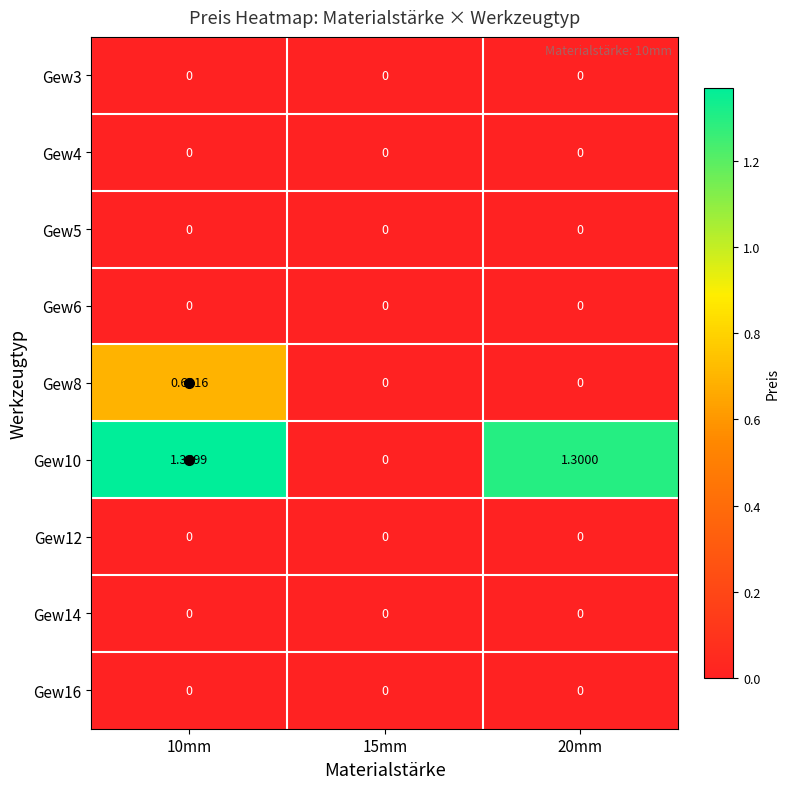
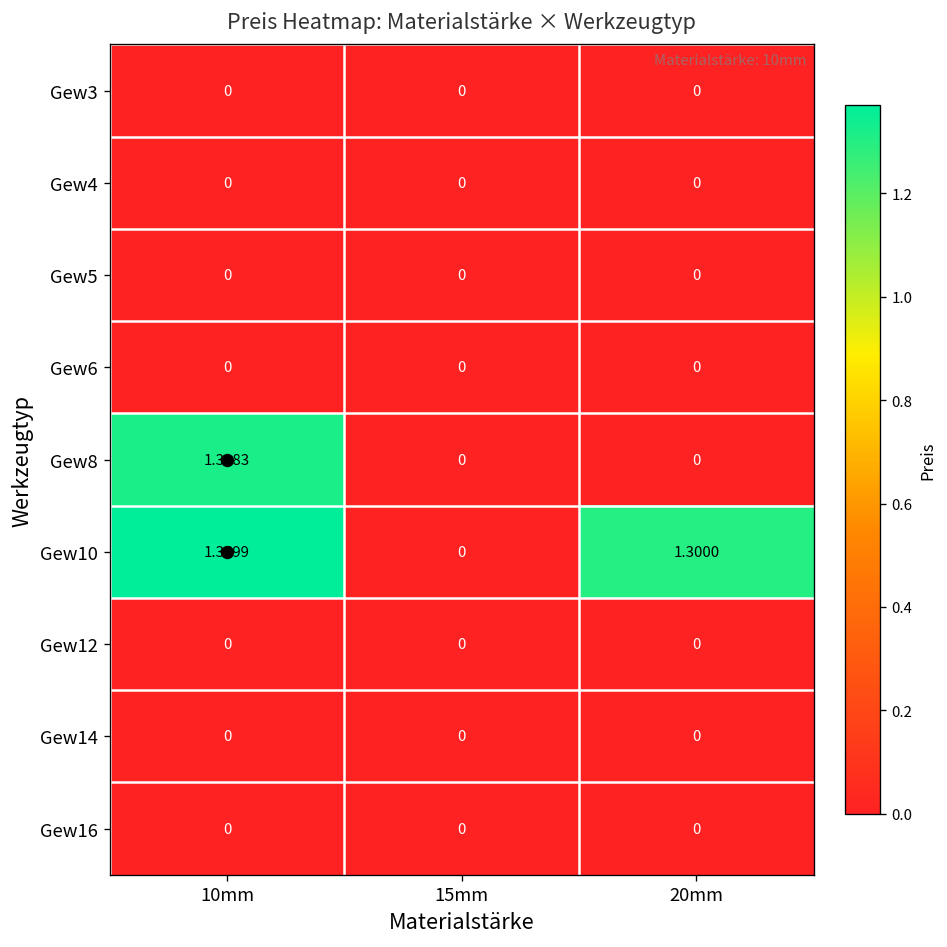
Gew8, 10mm: 0.6916 -> 1.3183
